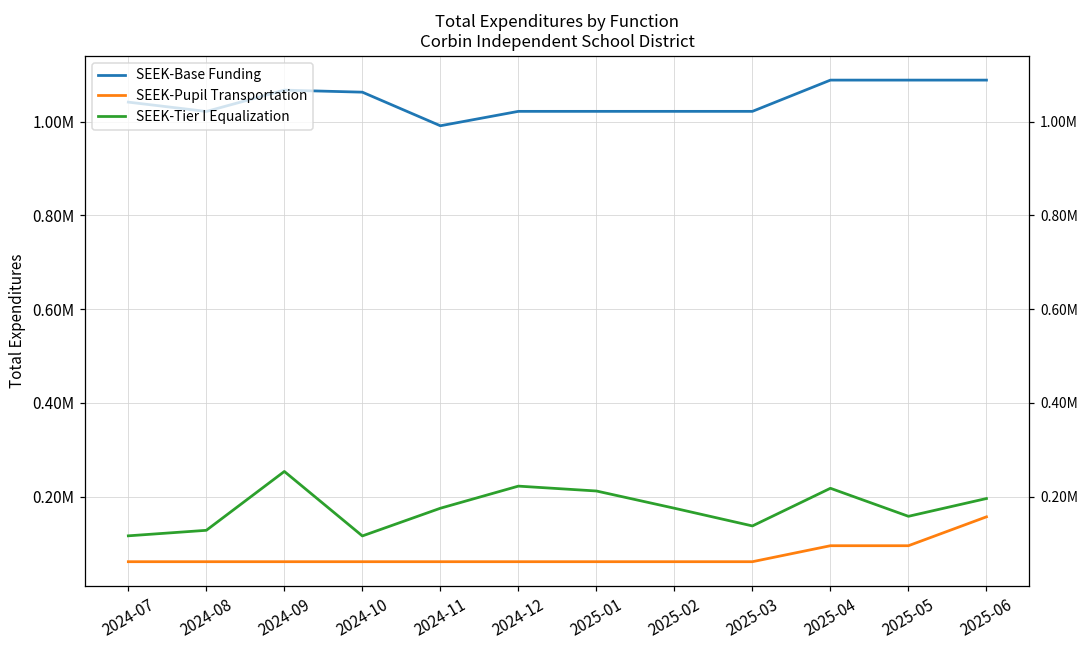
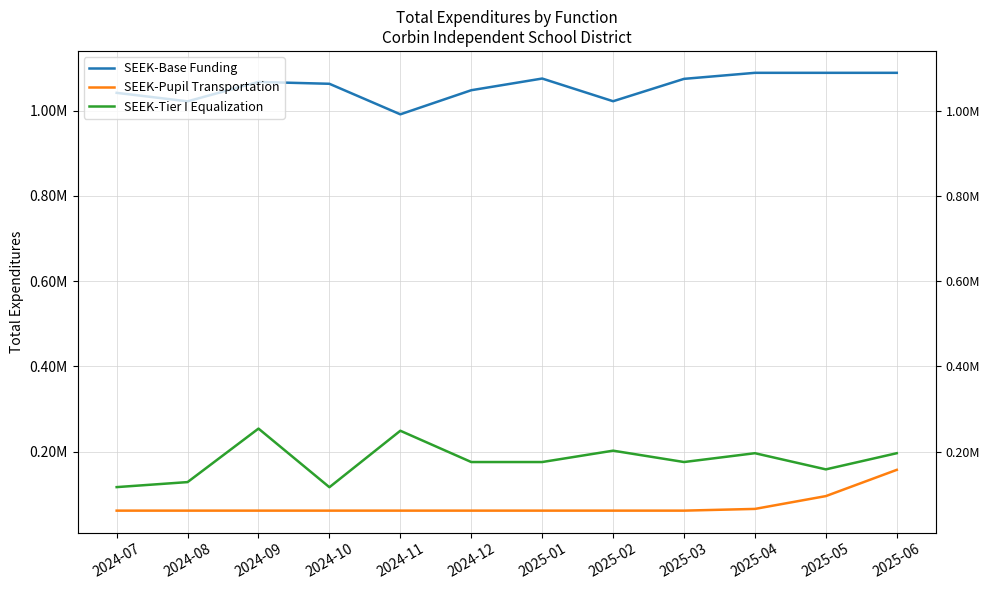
SEEK-Tier I Equalization, 2024-11: 180000 -> 250000
SEEK-Base Funding, 2024-12: 1020000 -> 1050000
SEEK-Tier I Equalization, 2024-12: 220000 -> 180000
SEEK-Base Funding, 2025-01: 1020000 -> 1080000
SEEK-Tier I Equalization, 2025-01: 210000 -> 180000
SEEK-Tier I Equalization, 2025-02: 180000 -> 200000
SEEK-Base Funding, 2025-03: 1020000 -> 1070000
SEEK-Tier I Equalization, 2025-03: 140000 -> 180000
SEEK-Pupil Transportation, 2025-04: 100000 -> 70000
SEEK-Tier I Equalization, 2025-04: 220000 -> 200000
